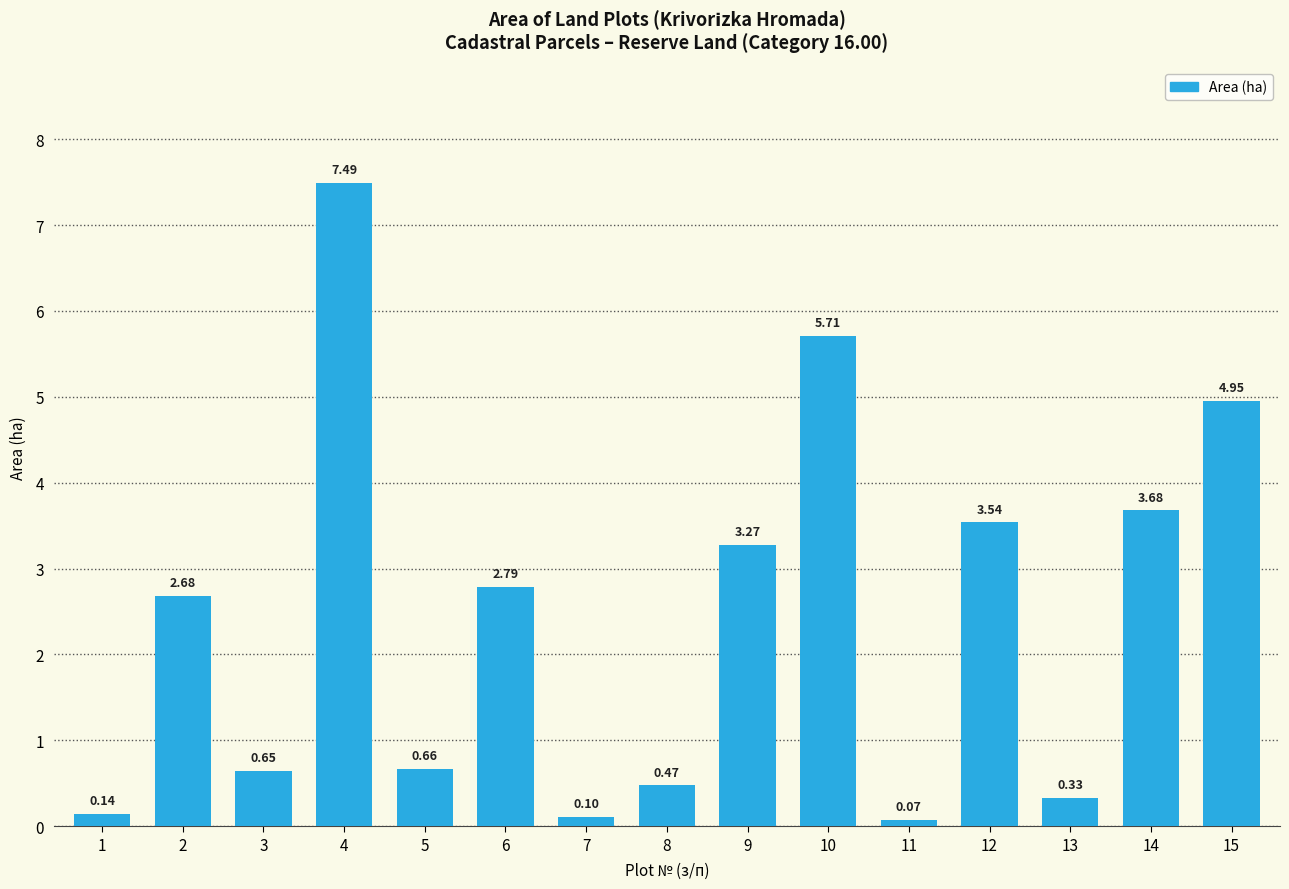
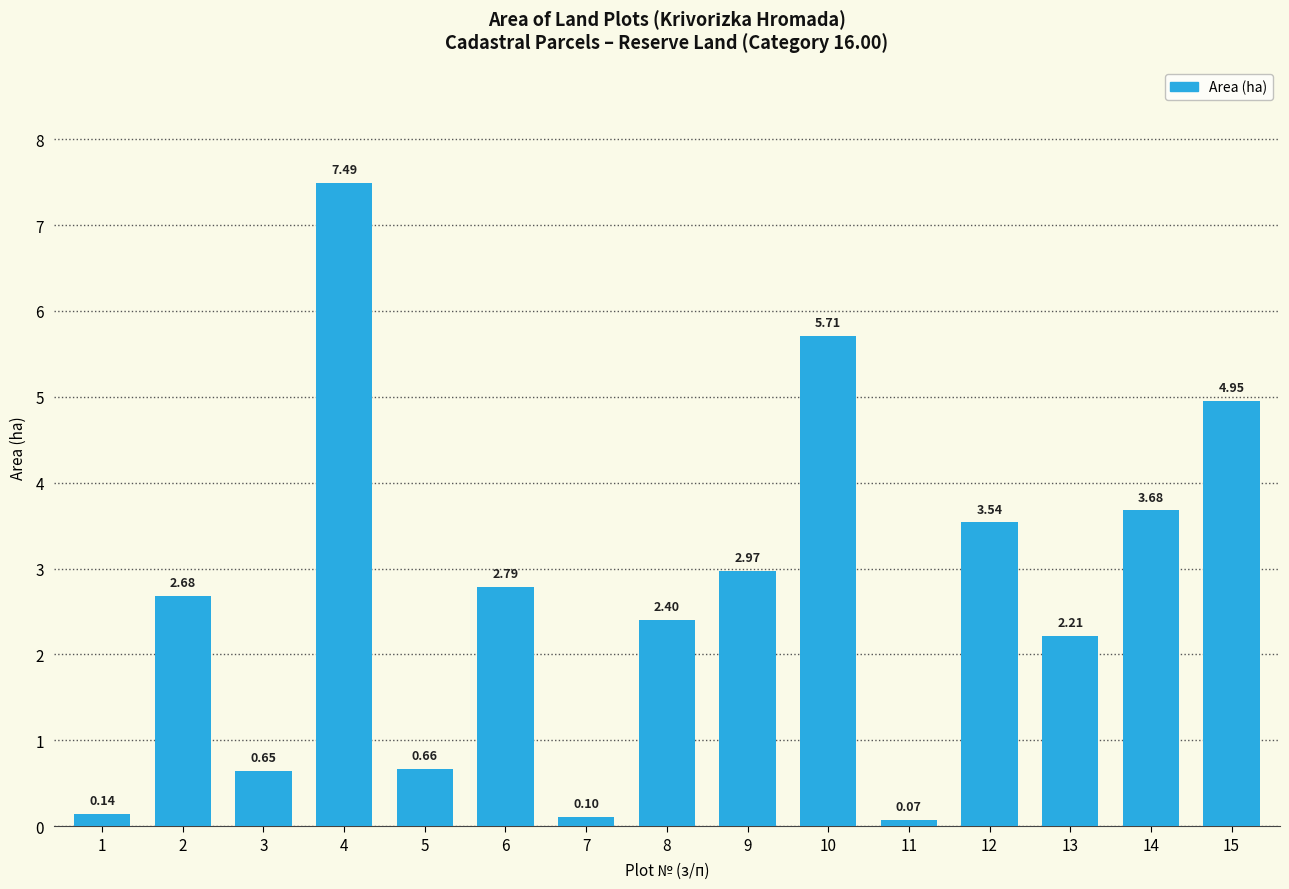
8: 0.47 -> 2.40
9: 3.27 -> 2.97
13: 0.33 -> 2.21
